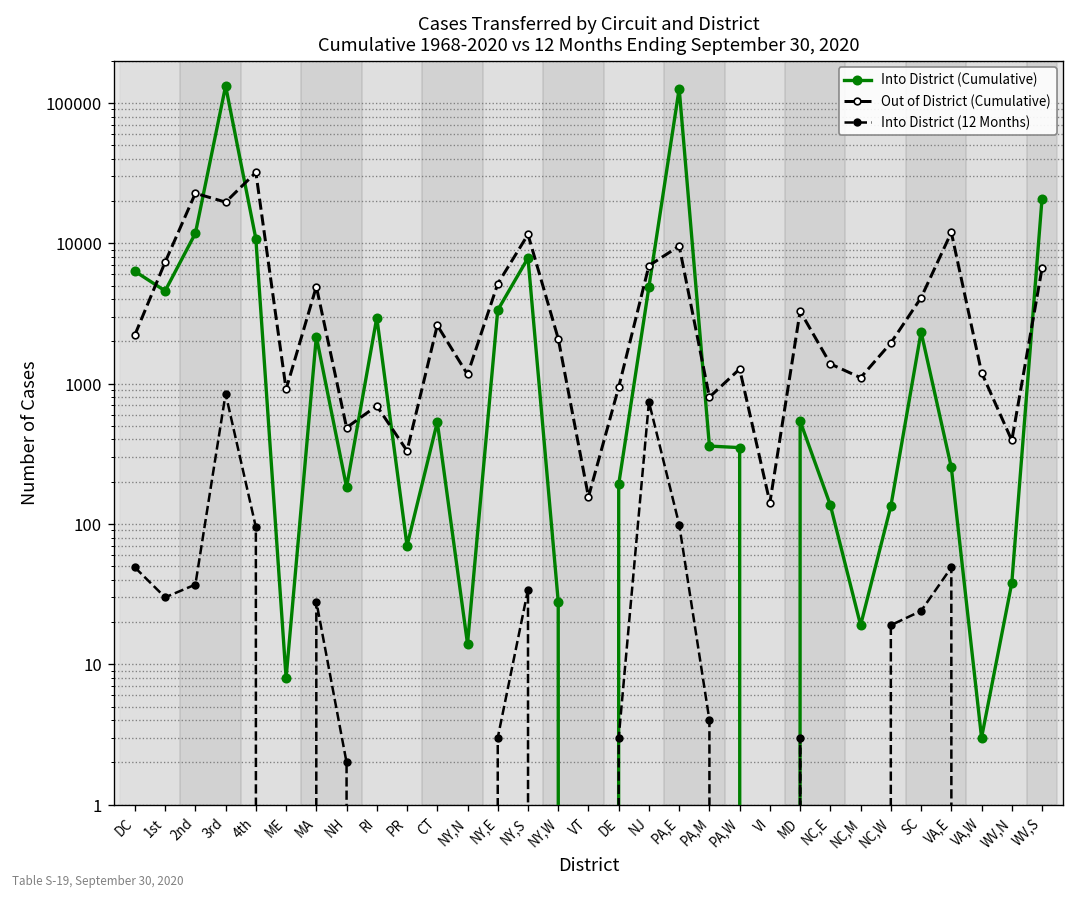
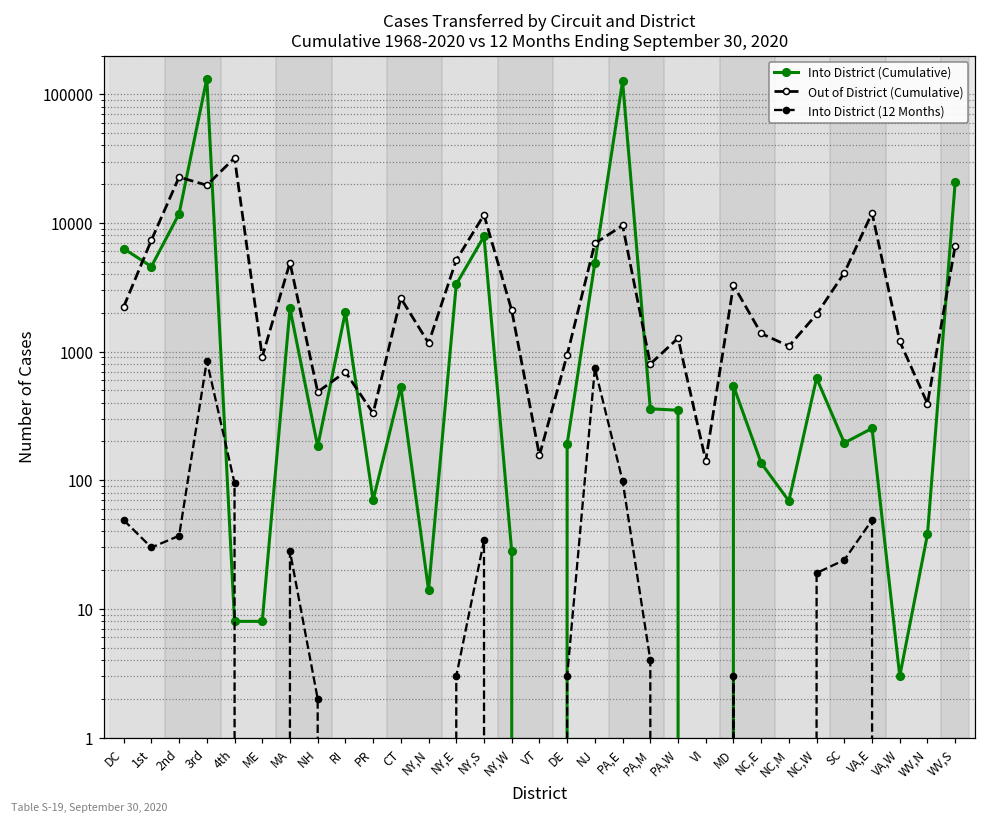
Into District (Cumulative), 4th: 11000 -> 8
Into District (Cumulative), RI: 3000 -> 2000
Into District (Cumulative), NC,M: 19 -> 70
Into District (Cumulative), NC,W: 130 -> 600
Into District (Cumulative), SC: 2300 -> 200
